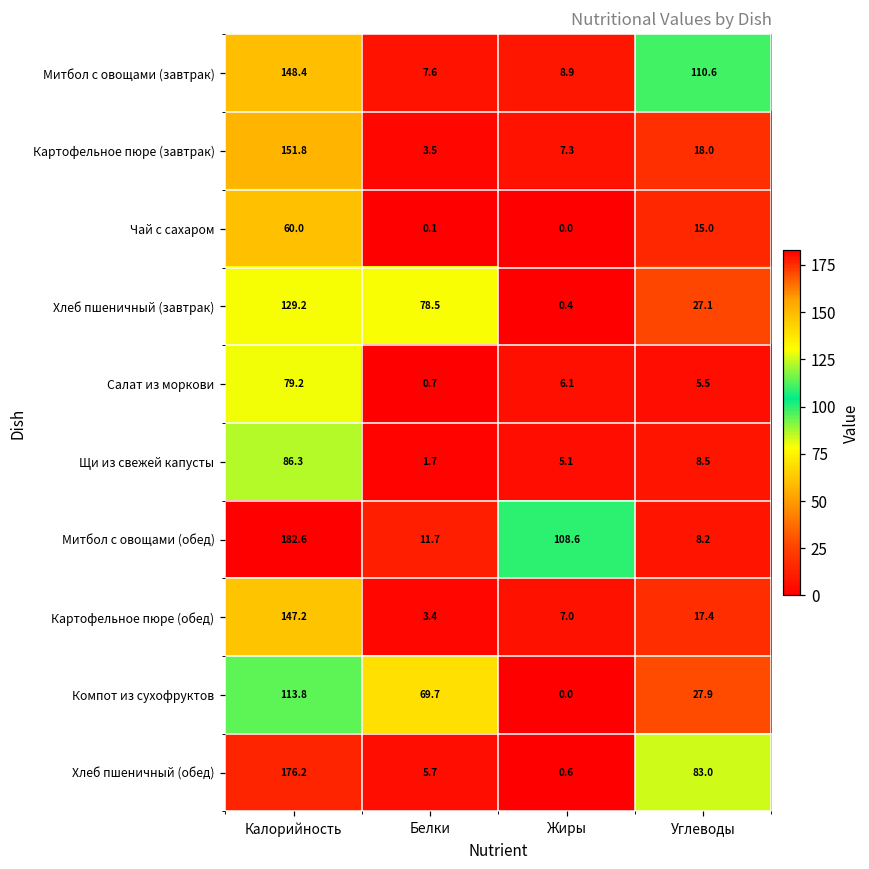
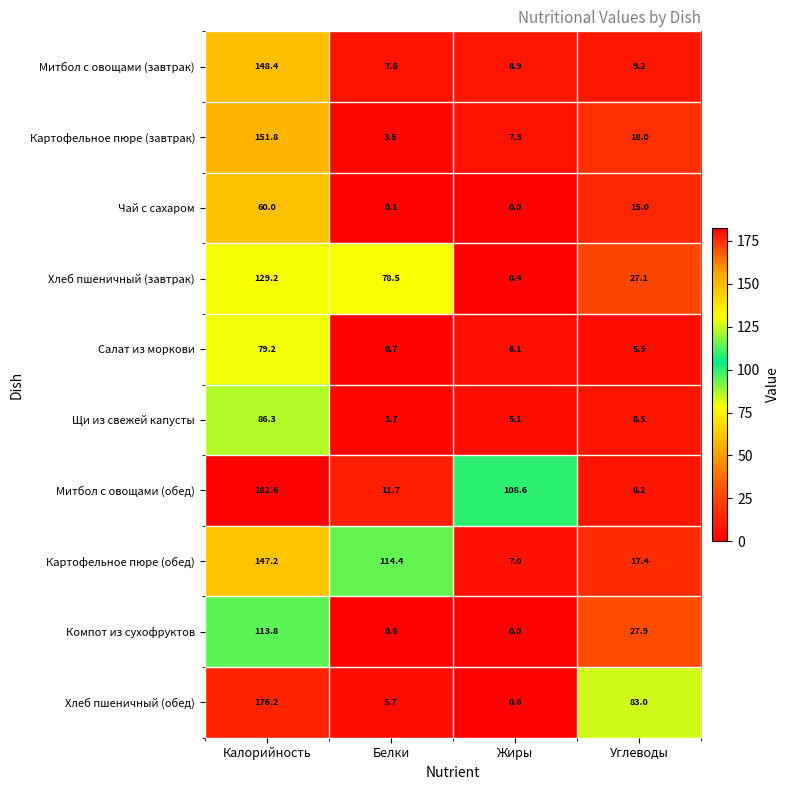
Митбол с овощами (завтрак), Углеводы: 110.6 -> 9.2
Картофельное пюре (обед), Белки: 3.4 -> 114.4
Компот из сухофруктов, Белки: 69.7 -> 0.6
